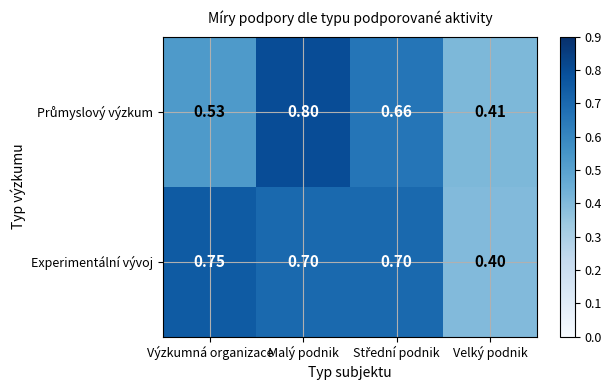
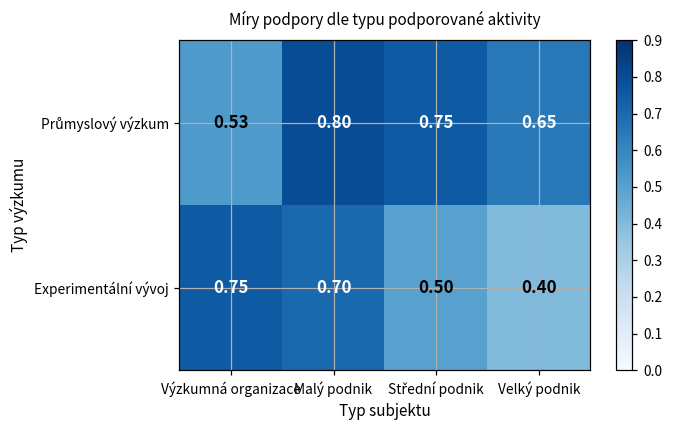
Průmyslový výzkum, Střední podnik: 0.66 -> 0.75
Průmyslový výzkum, Velký podnik: 0.41 -> 0.65
Experimentální vývoj, Střední podnik: 0.70 -> 0.50
